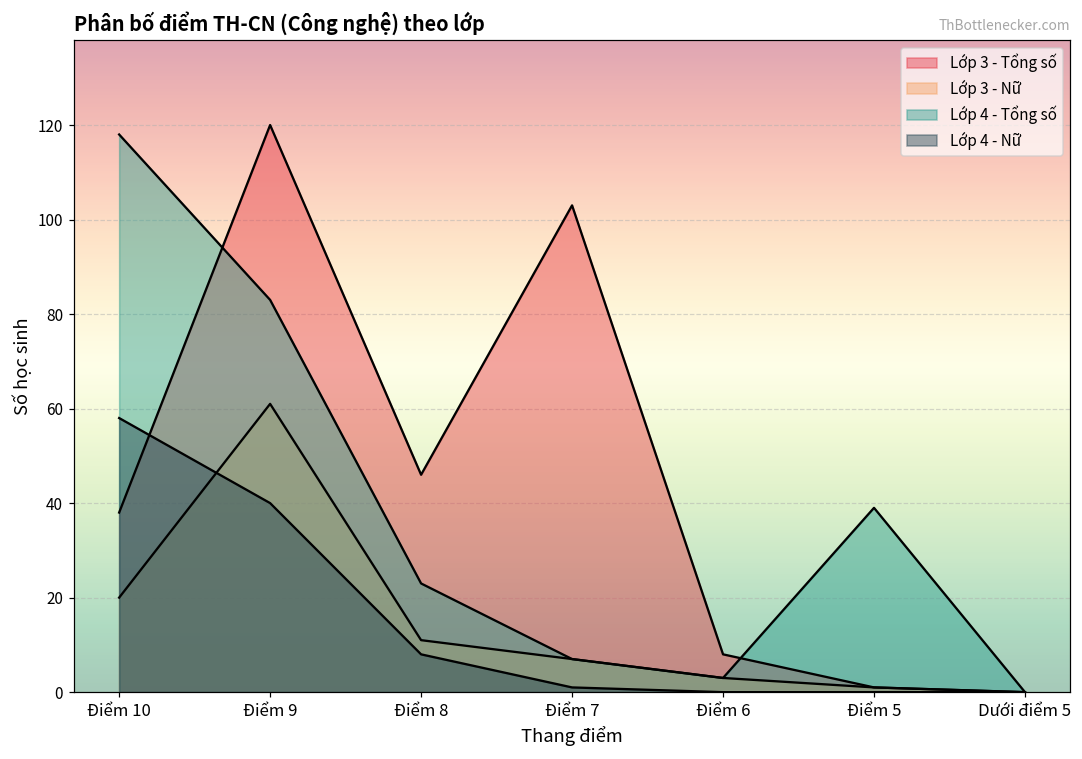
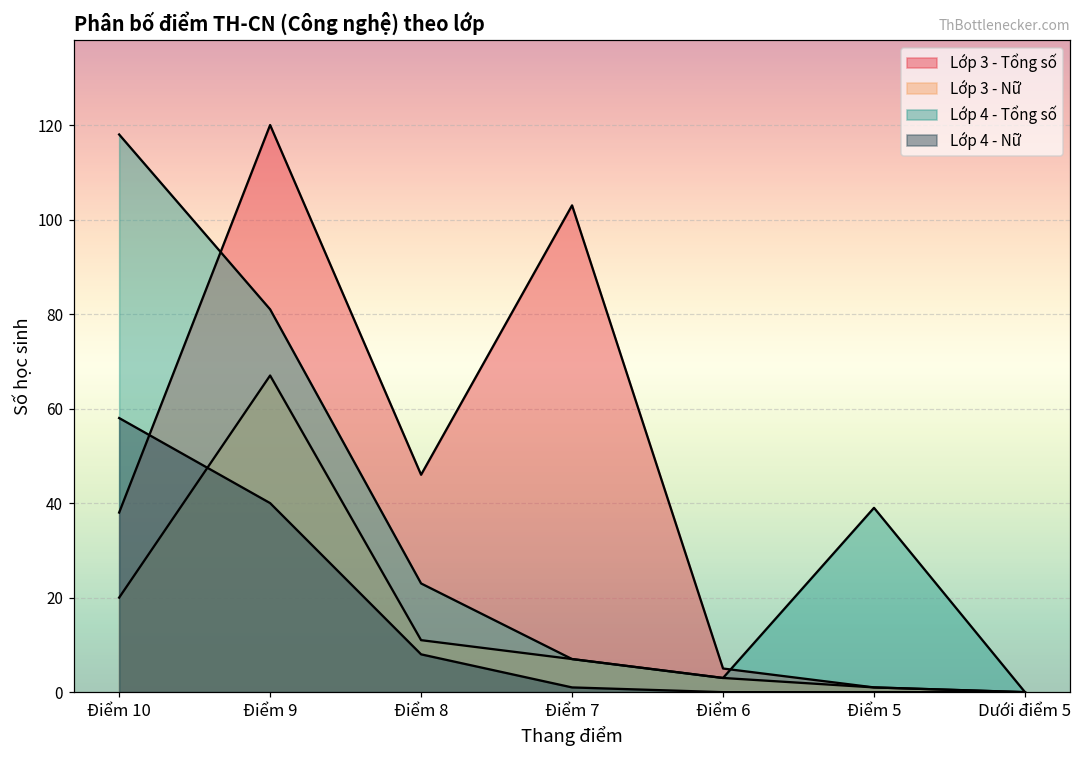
Lớp 3 - Nữ, Điểm 9: 61 -> 67
Lớp 4 - Tổng số, Điểm 9: 83 -> 81
Lớp 3 - Tổng số, Điểm 6: 8 -> 5
